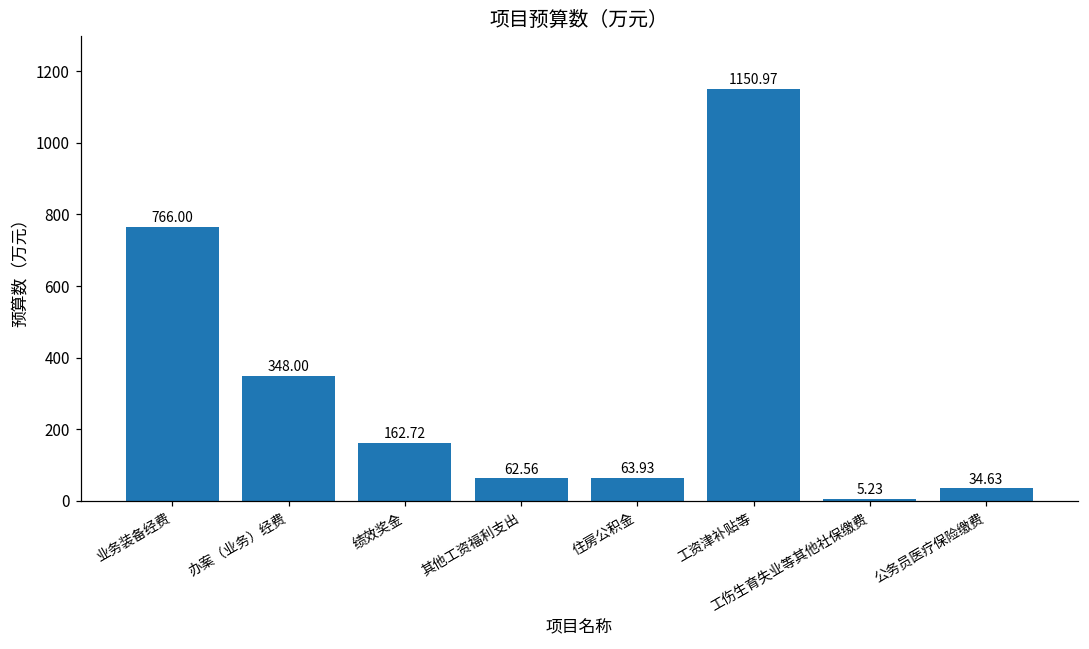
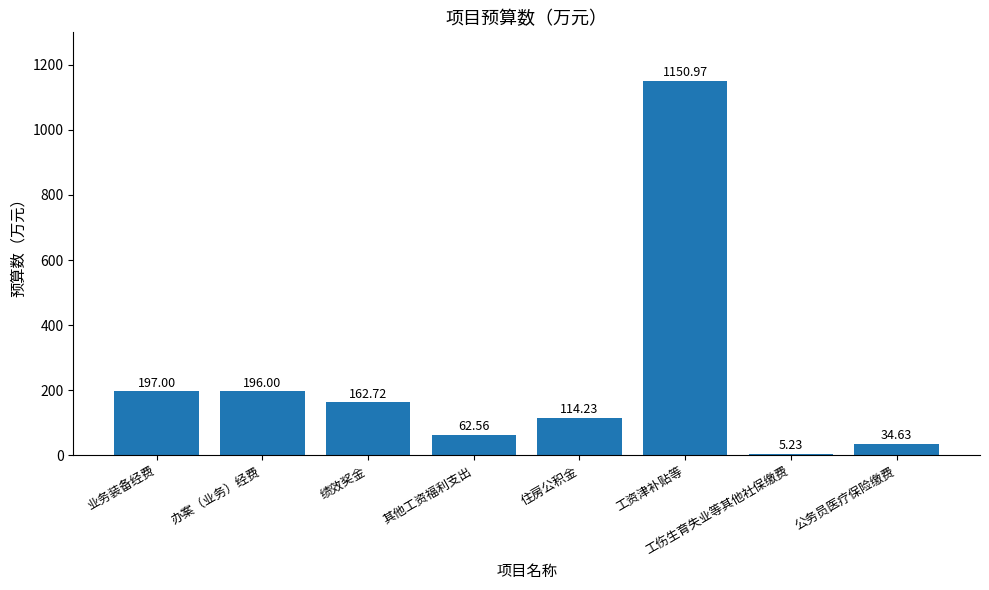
业务装备经费: 766.00 -> 197.00
办案（业务）经费: 348.00 -> 196.00
住房公积金: 63.93 -> 114.23
